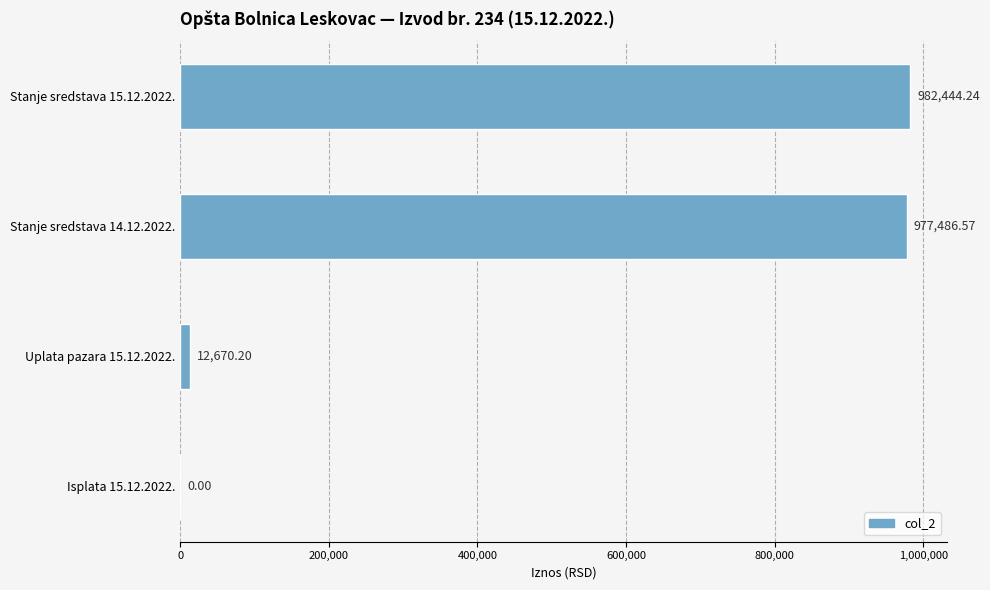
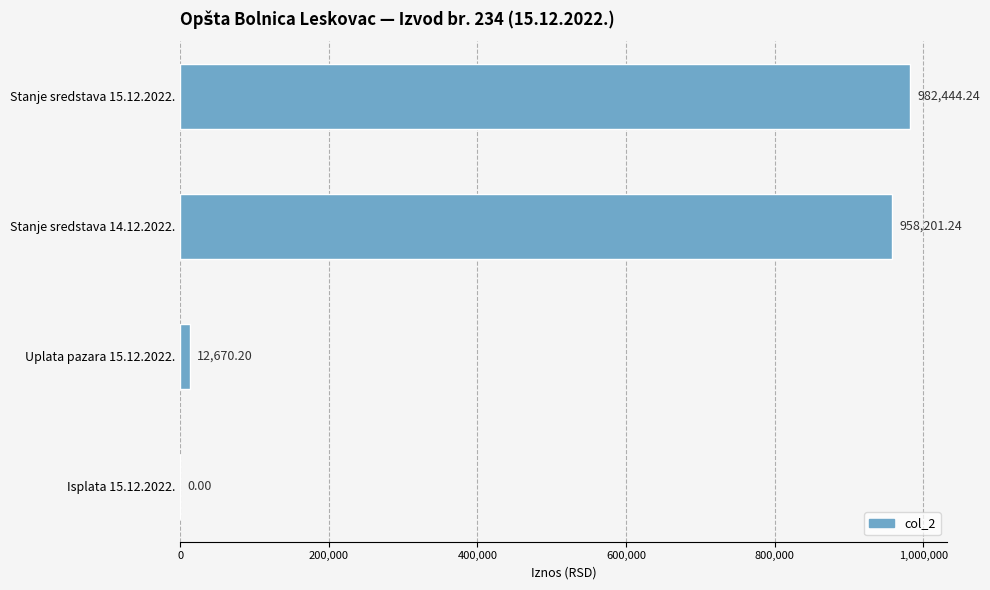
Stanje sredstava 14.12.2022.: 977,486.57 -> 958,201.24
